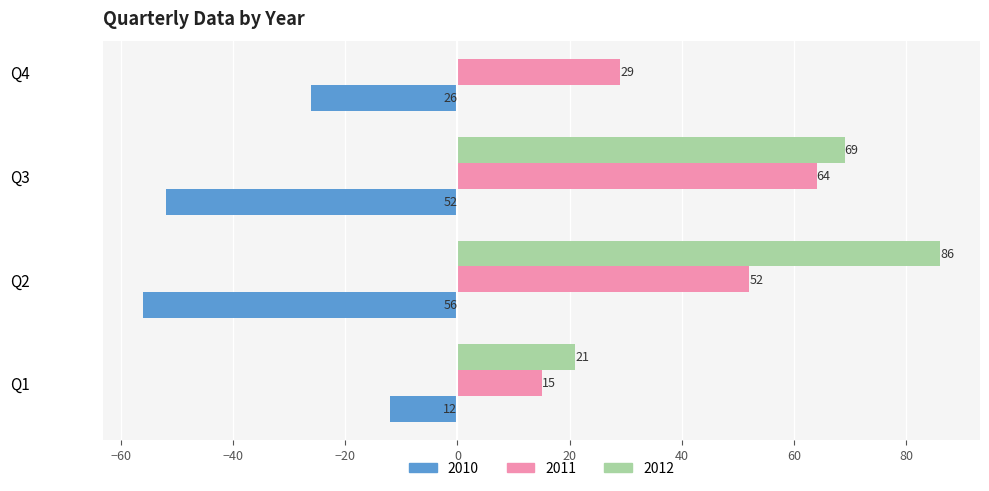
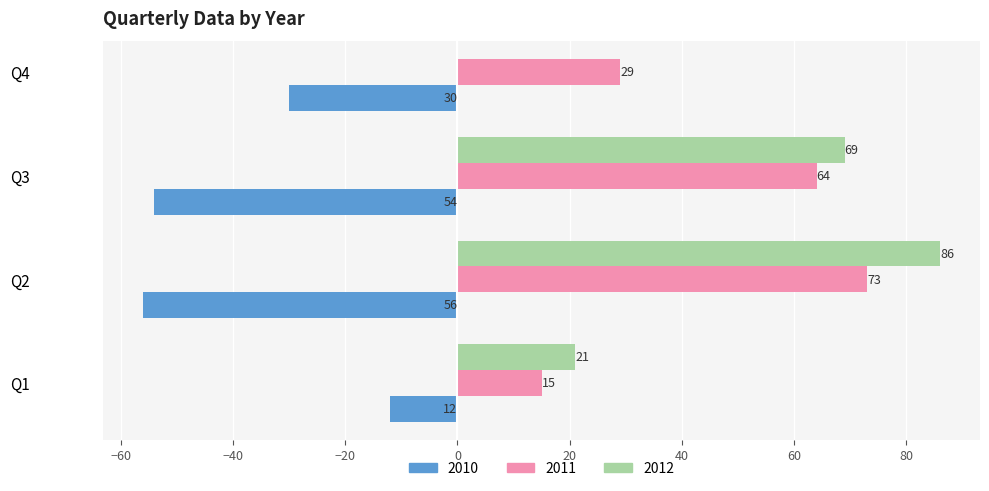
2010, Q4: 26 -> 30
2010, Q3: 52 -> 54
2011, Q2: 52 -> 73
